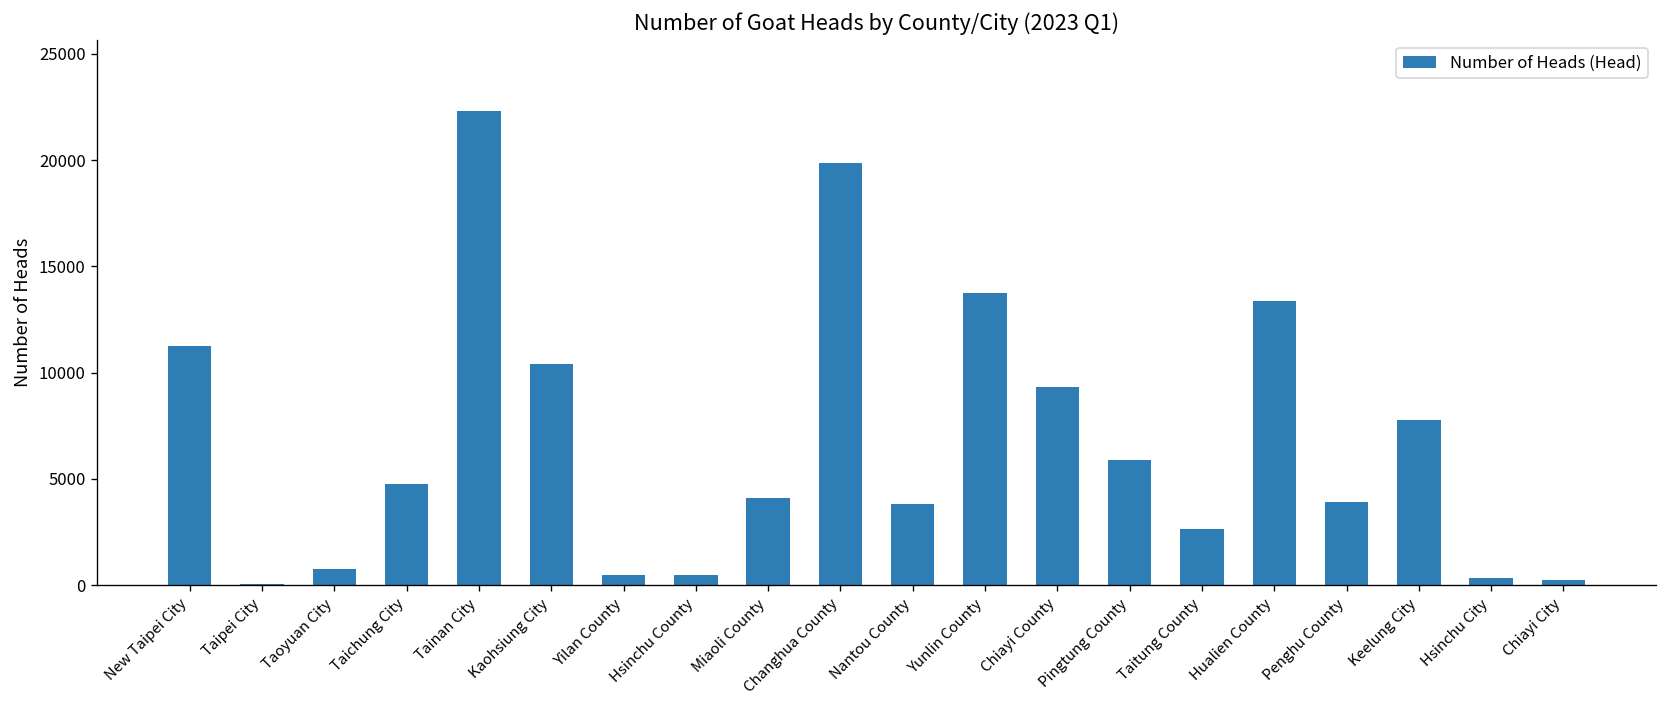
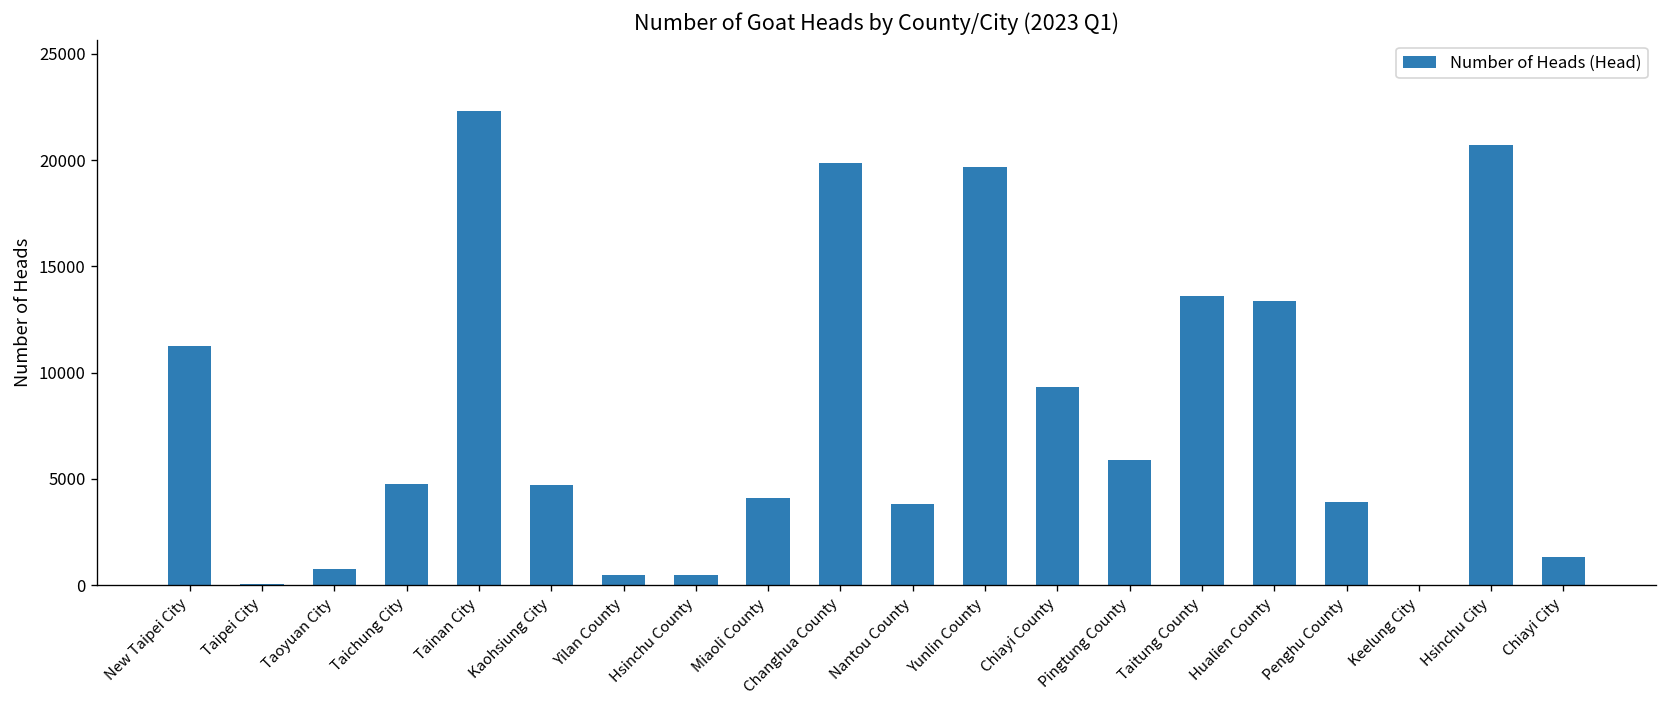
Kaohsiung City: 10400 -> 4700
Yunlin County: 13800 -> 19700
Taitung County: 2600 -> 13600
Keelung City: 7800 -> 0
Hsinchu City: 300 -> 20700
Chiayi City: 200 -> 1300
